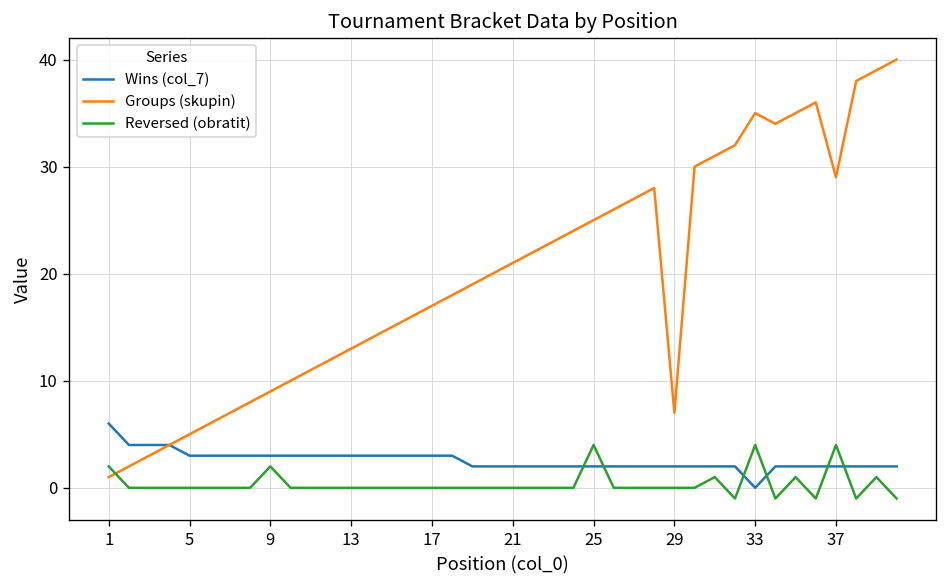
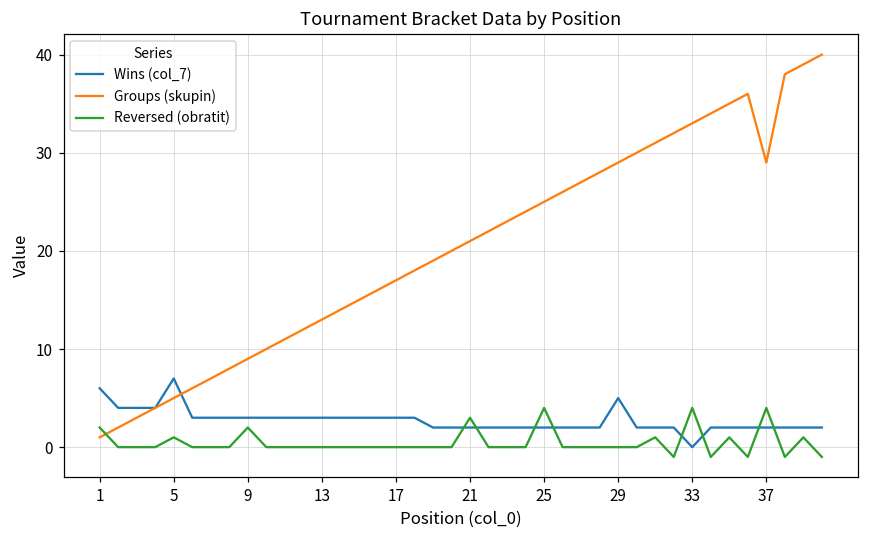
Wins (col_7), 5: 3 -> 7
Reversed (obratit), 5: 0 -> 1
Reversed (obratit), 21: 0 -> 3
Wins (col_7), 29: 2 -> 5
Groups (skupin), 29: 7 -> 29
Groups (skupin), 33: 35 -> 33
